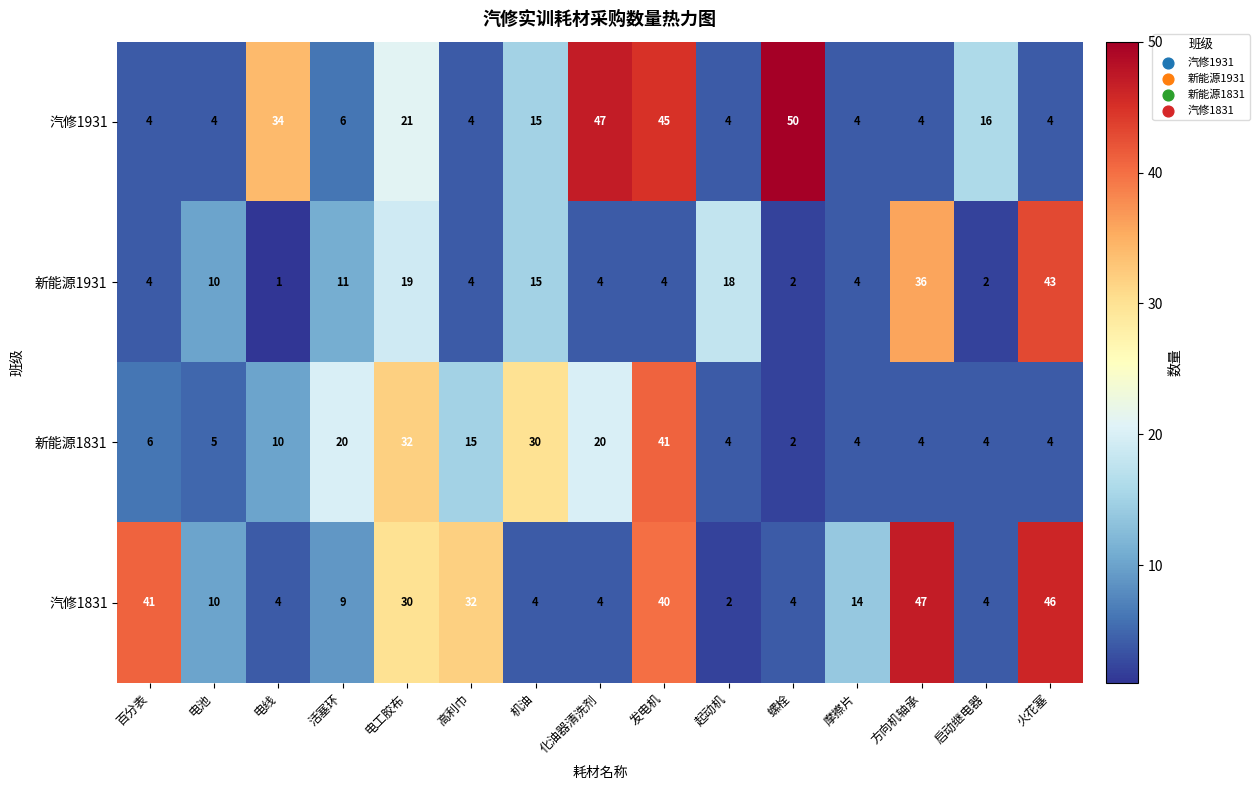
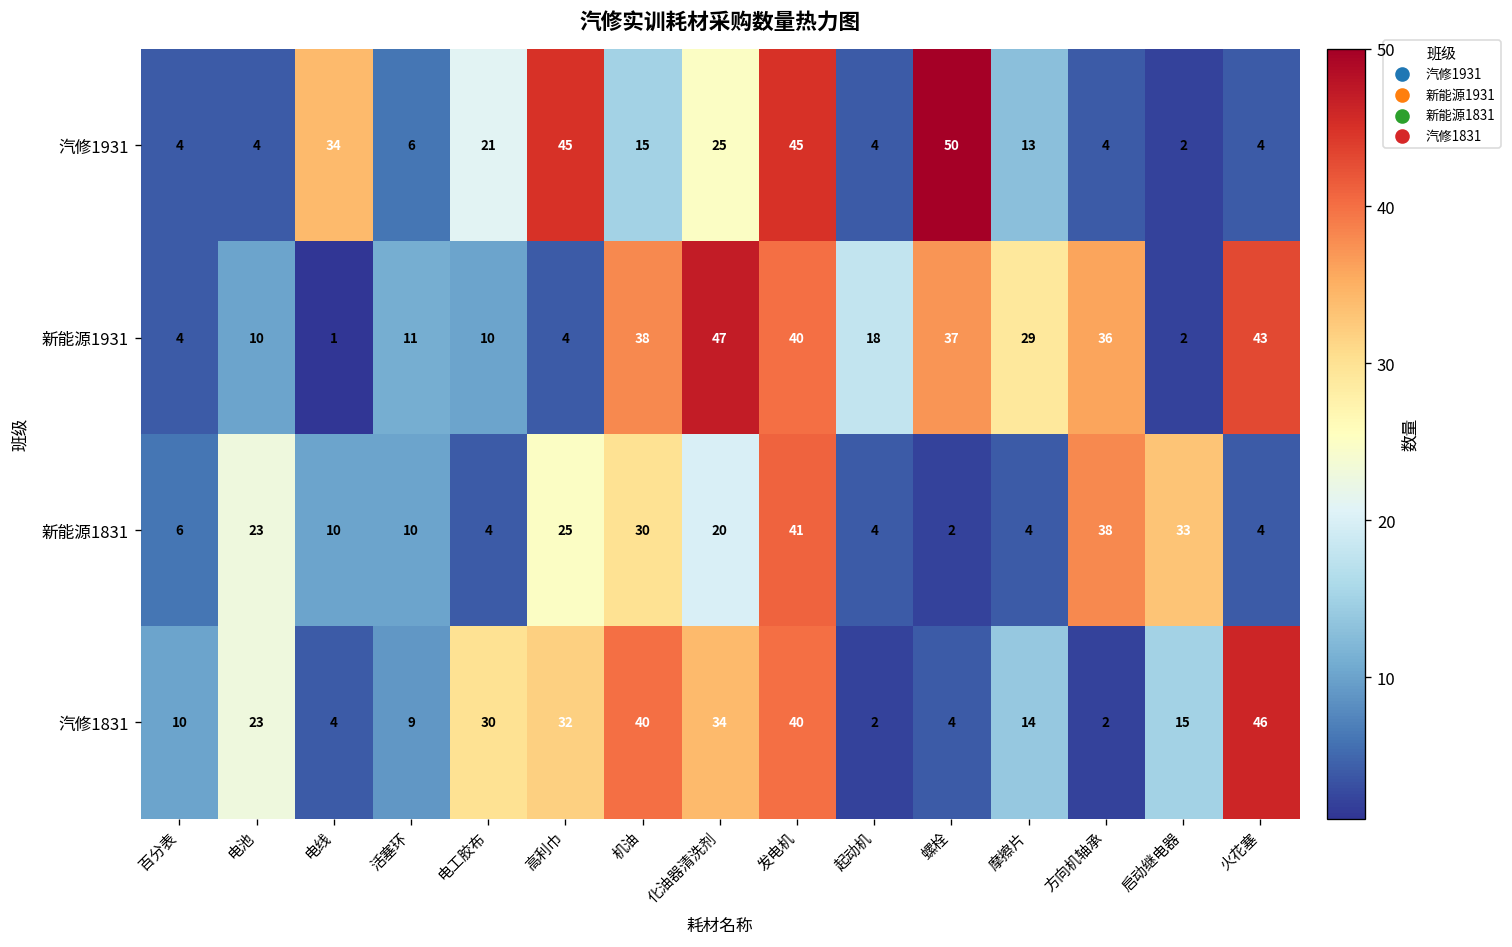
汽修1931, 高利巾: 4 -> 45
汽修1931, 化油器清洗剂: 47 -> 25
汽修1931, 摩擦片: 4 -> 13
汽修1931, 启动继电器: 16 -> 2
新能源1931, 电工胶布: 19 -> 10
新能源1931, 机油: 15 -> 38
新能源1931, 化油器清洗剂: 4 -> 47
新能源1931, 发电机: 4 -> 40
新能源1931, 螺栓: 2 -> 37
新能源1931, 摩擦片: 4 -> 29
新能源1831, 电池: 5 -> 23
新能源1831, 活塞环: 20 -> 10
新能源1831, 电工胶布: 32 -> 4
新能源1831, 高利巾: 15 -> 25
新能源1831, 方向机轴承: 4 -> 38
新能源1831, 启动继电器: 4 -> 33
汽修1831, 百分表: 41 -> 10
汽修1831, 电池: 10 -> 23
汽修1831, 机油: 4 -> 40
汽修1831, 化油器清洗剂: 4 -> 34
汽修1831, 方向机轴承: 47 -> 2
汽修1831, 启动继电器: 4 -> 15
